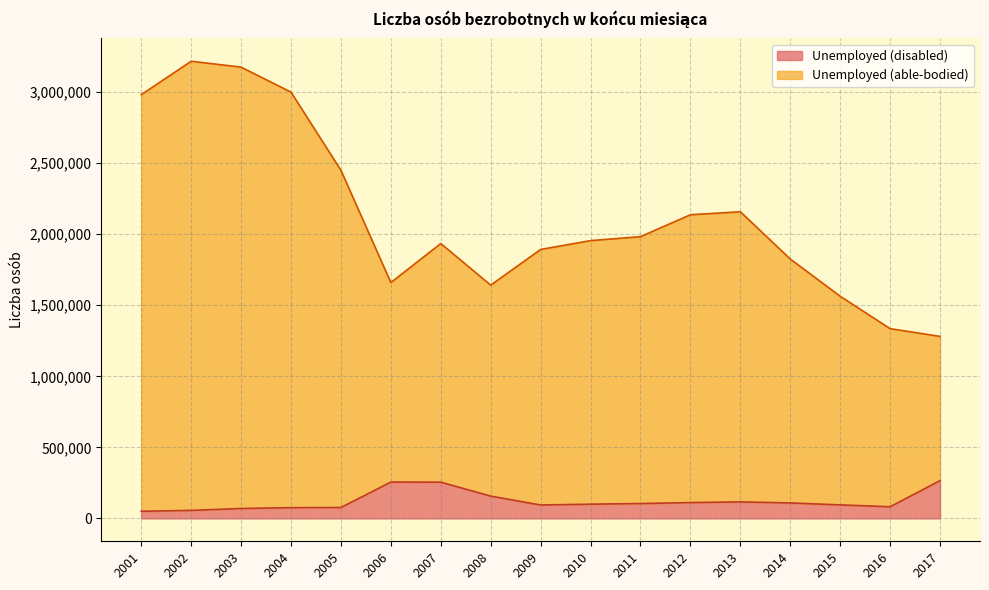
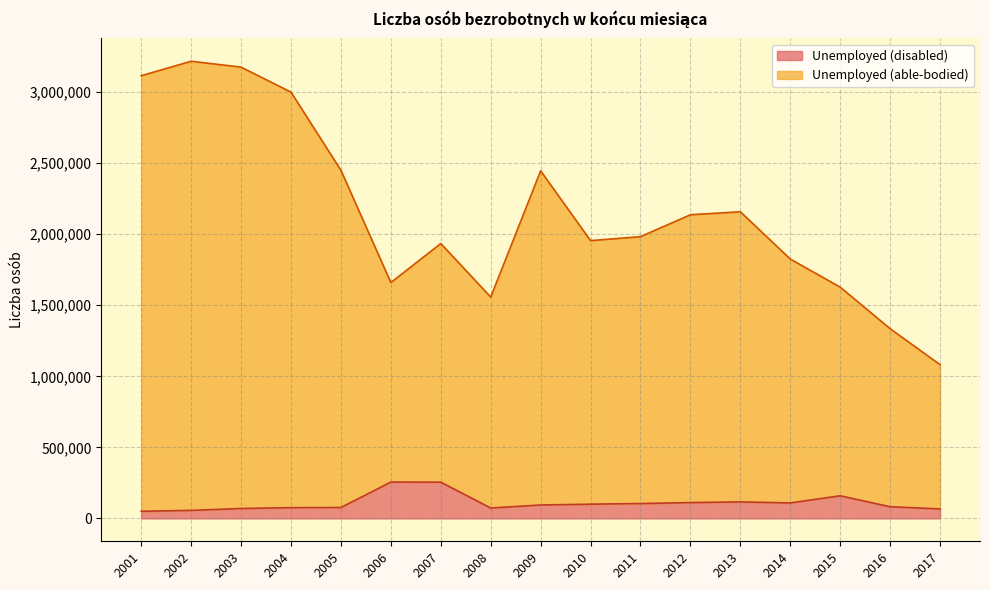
Unemployed (able-bodied), 2001: 2,930,000 -> 3,060,000
Unemployed (disabled), 2008: 160,000 -> 70,000
Unemployed (able-bodied), 2009: 1,800,000 -> 2,350,000
Unemployed (disabled), 2015: 100,000 -> 160,000
Unemployed (disabled), 2017: 270,000 -> 70,000
